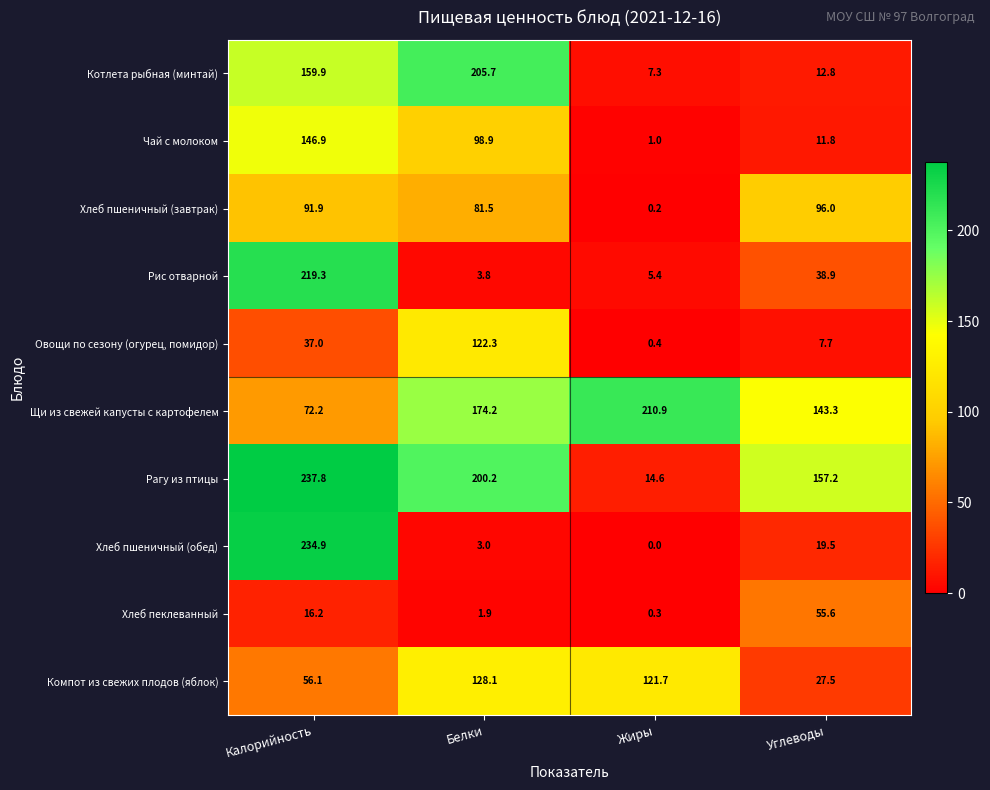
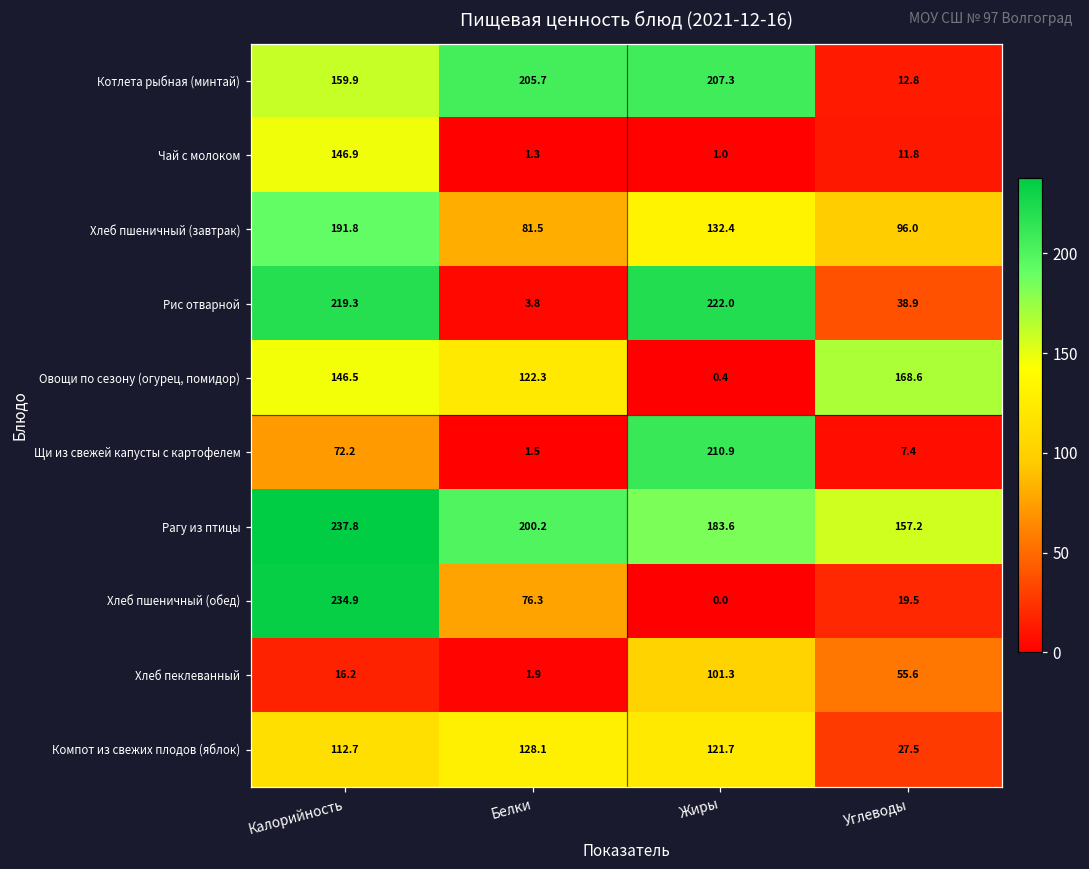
Котлета рыбная (минтай), Жиры: 7.3 -> 207.3
Чай с молоком, Белки: 98.9 -> 1.3
Хлеб пшеничный (завтрак), Калорийность: 91.9 -> 191.8
Хлеб пшеничный (завтрак), Жиры: 0.2 -> 132.4
Рис отварной, Жиры: 5.4 -> 222.0
Овощи по сезону (огурец, помидор), Калорийность: 37.0 -> 146.5
Овощи по сезону (огурец, помидор), Углеводы: 7.7 -> 168.6
Щи из свежей капусты с картофелем, Белки: 174.2 -> 1.5
Щи из свежей капусты с картофелем, Углеводы: 143.3 -> 7.4
Рагу из птицы, Жиры: 14.6 -> 183.6
Хлеб пшеничный (обед), Белки: 3.0 -> 76.3
Хлеб пеклеванный, Жиры: 0.3 -> 101.3
Компот из свежих плодов (яблок), Калорийность: 56.1 -> 112.7
